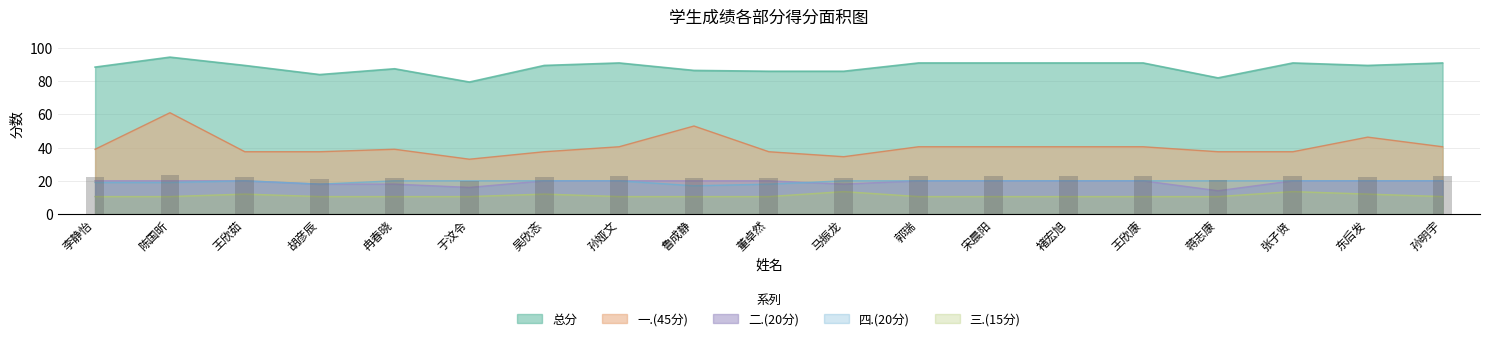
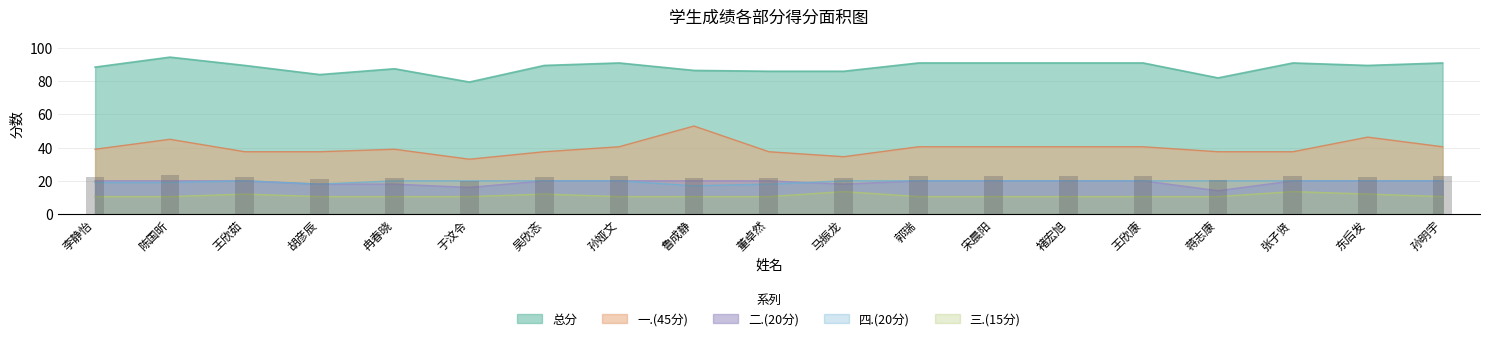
一.(45分), 陈国昕: 61 -> 45
